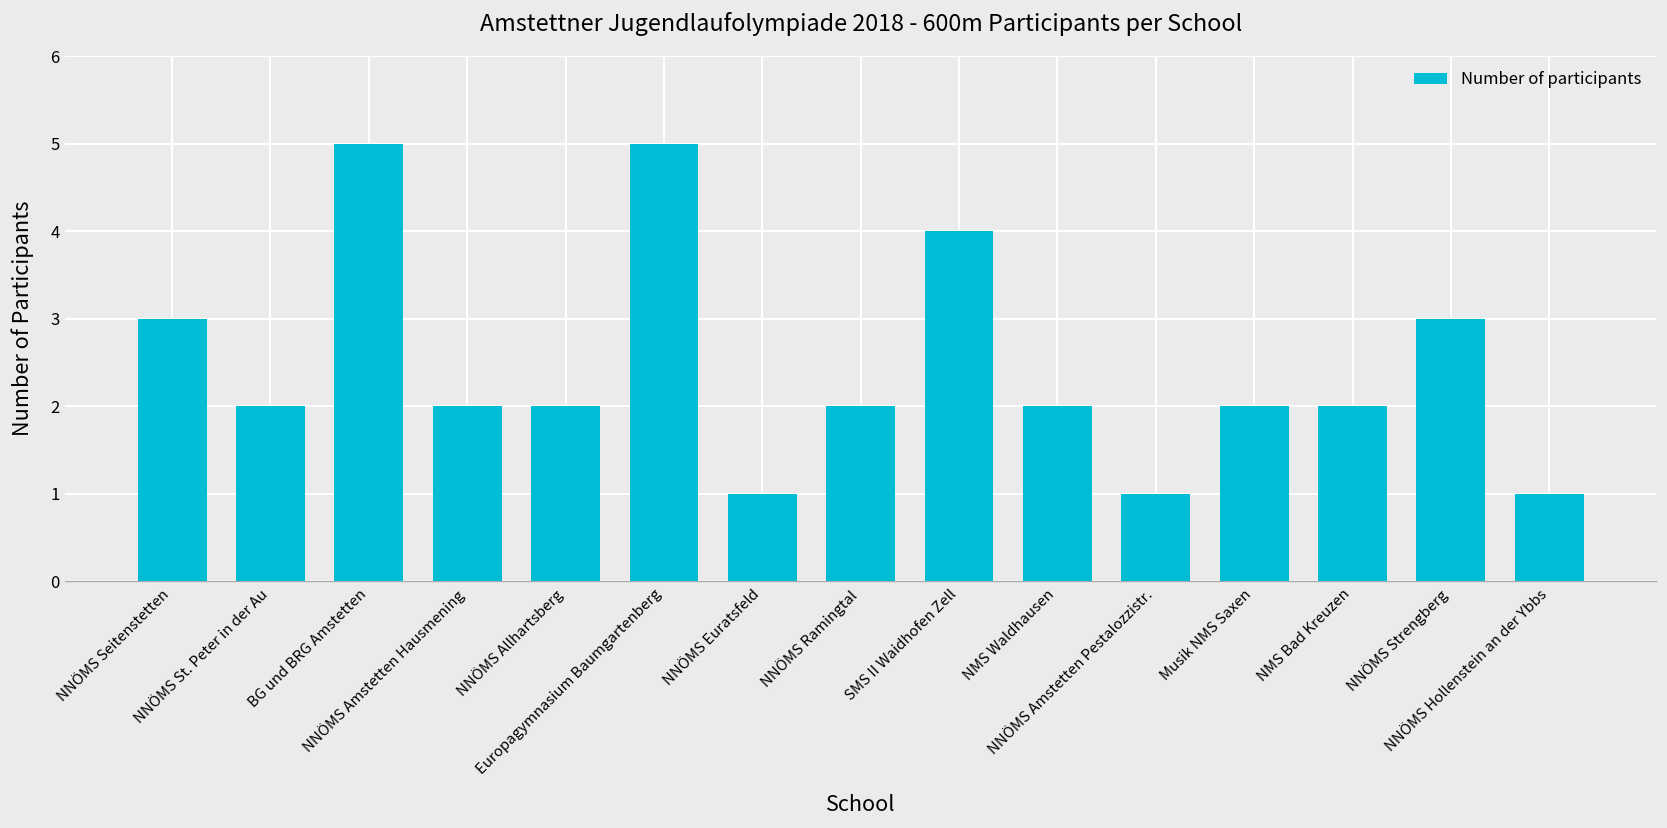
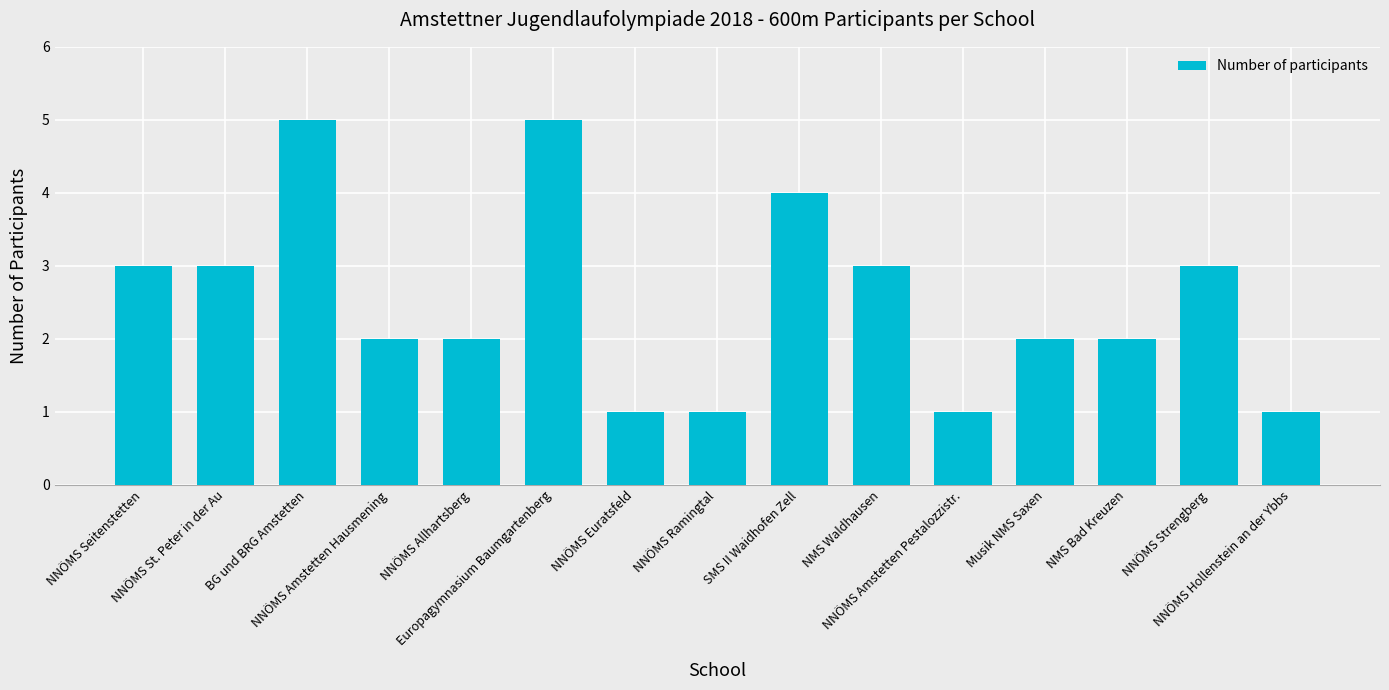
NNÖMS St. Peter in der Au: 2 -> 3
NNÖMS Ramingtal: 2 -> 1
NMS Waldhausen: 2 -> 3
